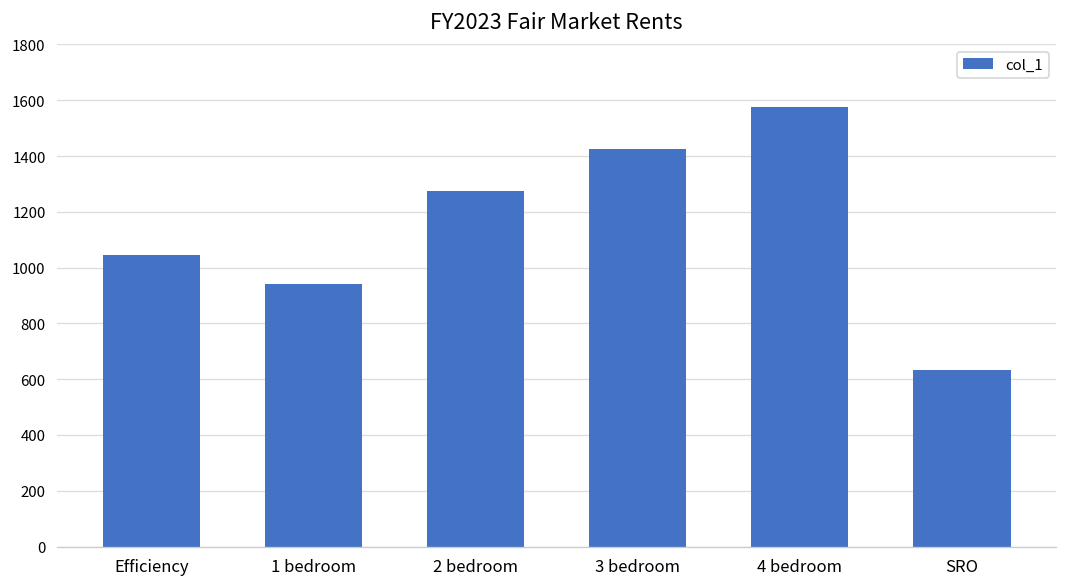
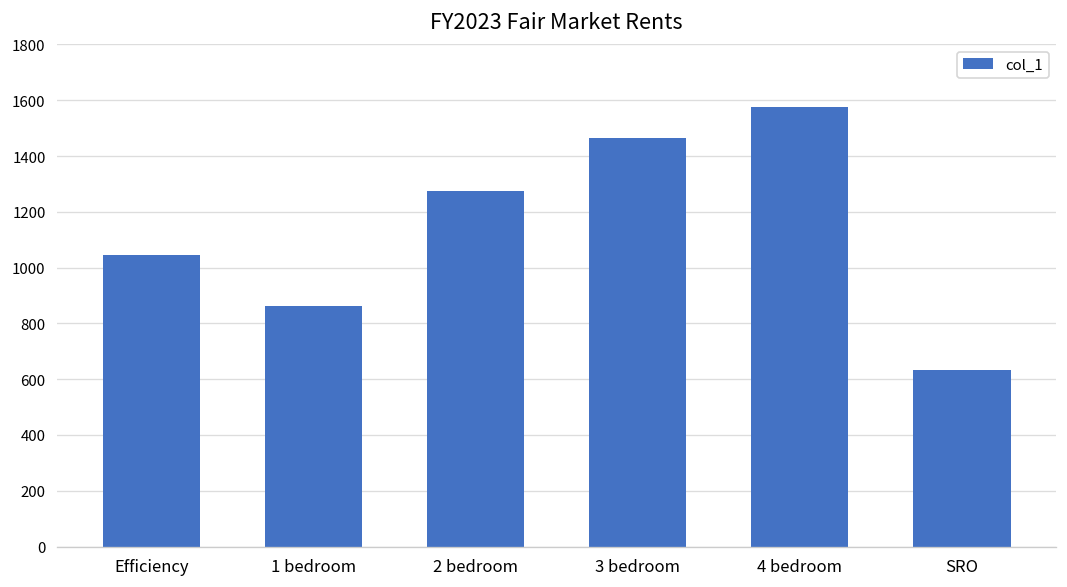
1 bedroom: 940 -> 860
3 bedroom: 1430 -> 1470
